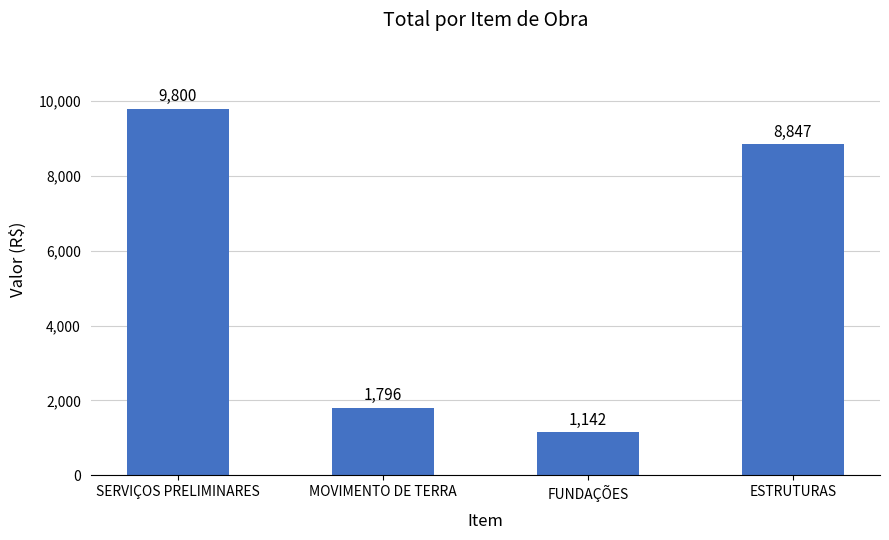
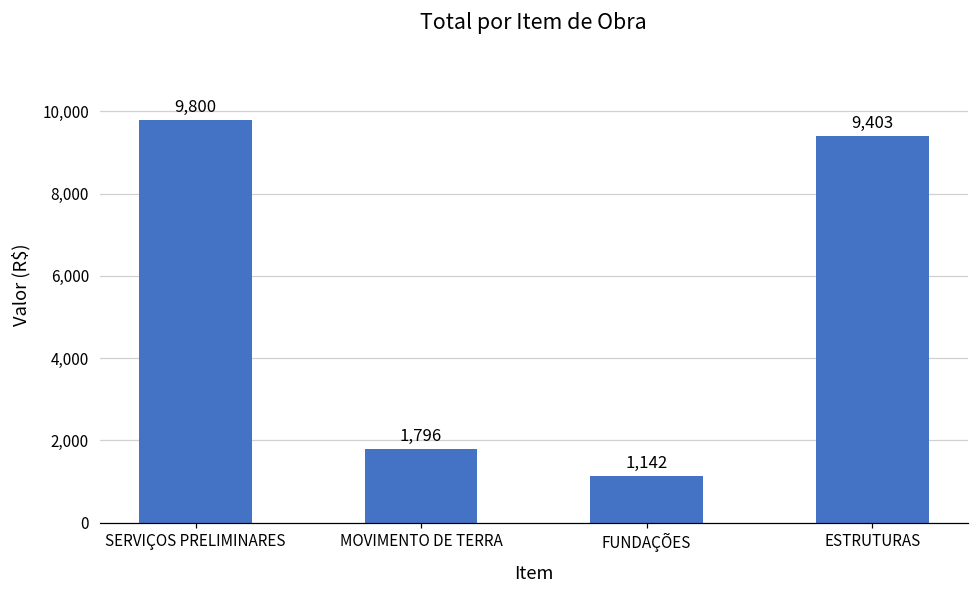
ESTRUTURAS: 8,847 -> 9,403
